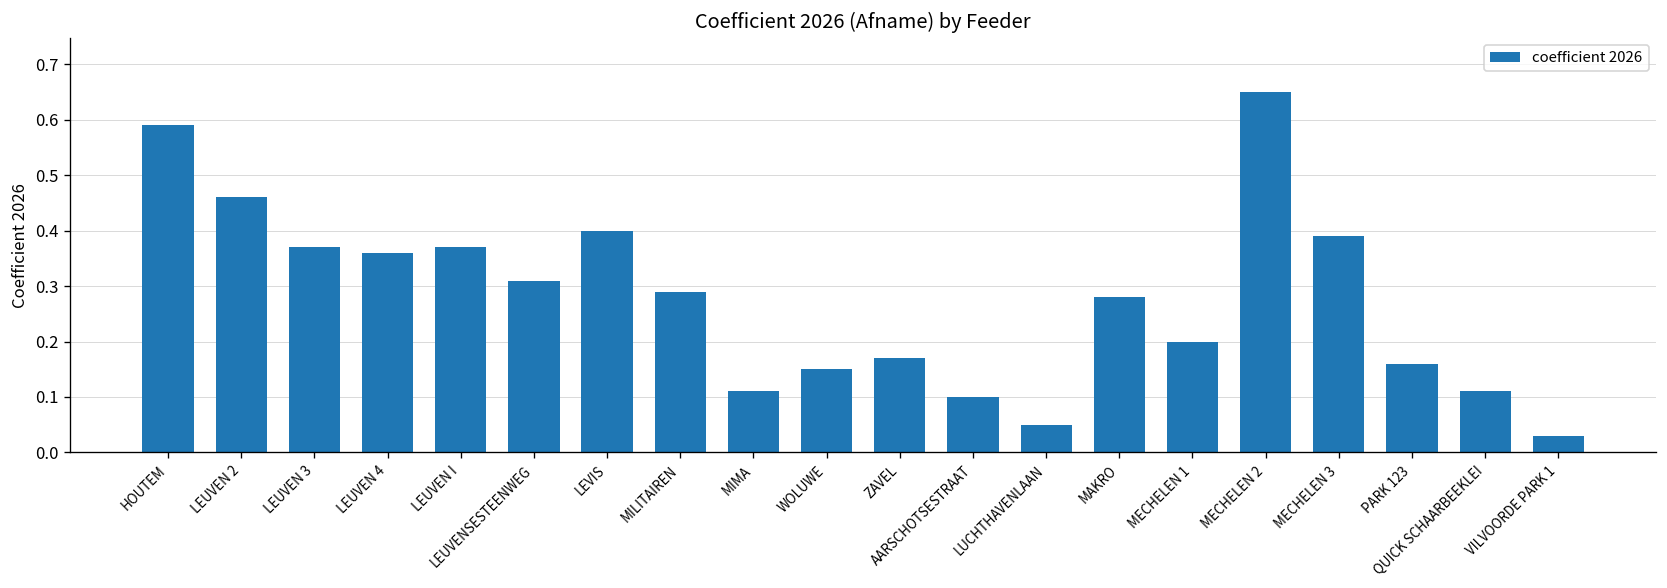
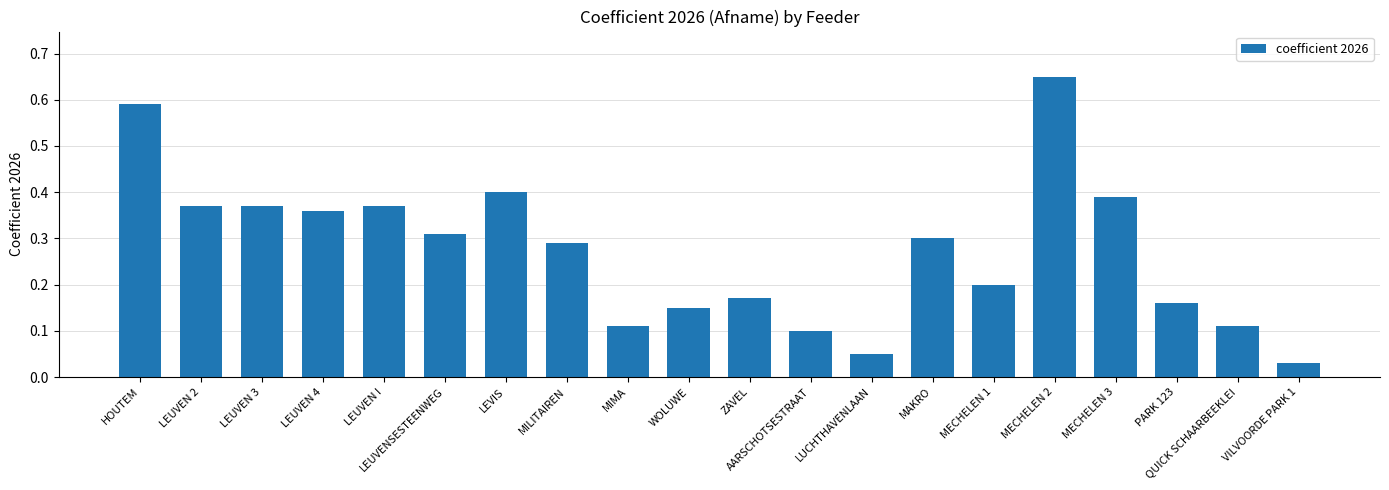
LEUVEN 2: 0.46 -> 0.37
MAKRO: 0.28 -> 0.30
